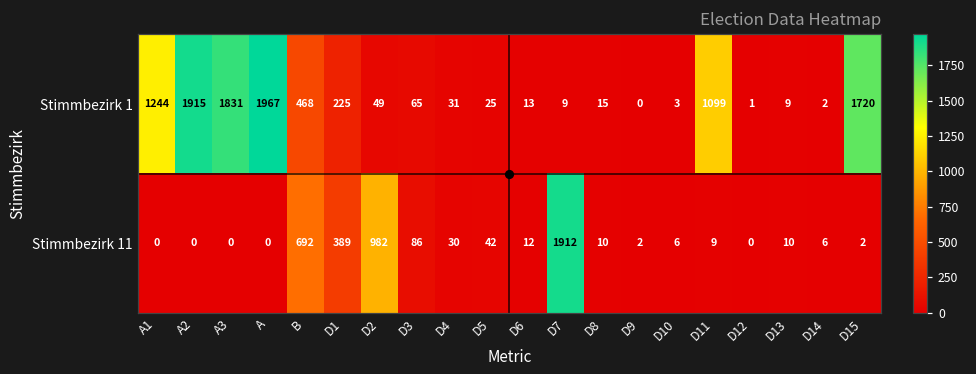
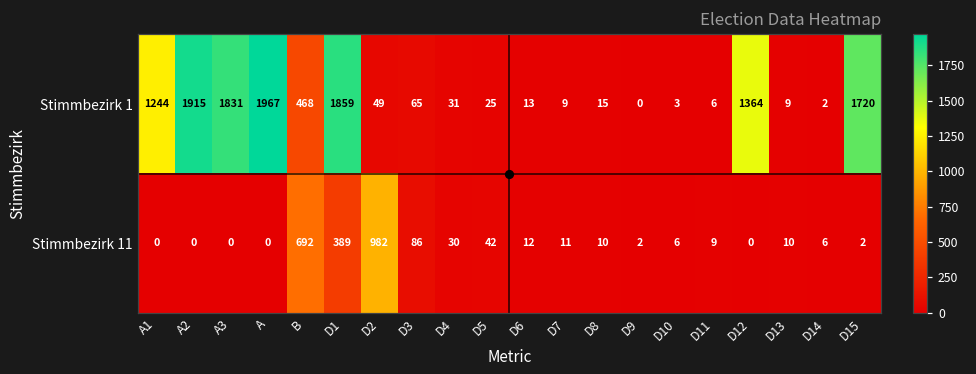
Stimmbezirk 1, D1: 225 -> 1859
Stimmbezirk 1, D11: 1099 -> 6
Stimmbezirk 1, D12: 1 -> 1364
Stimmbezirk 11, D7: 1912 -> 11
